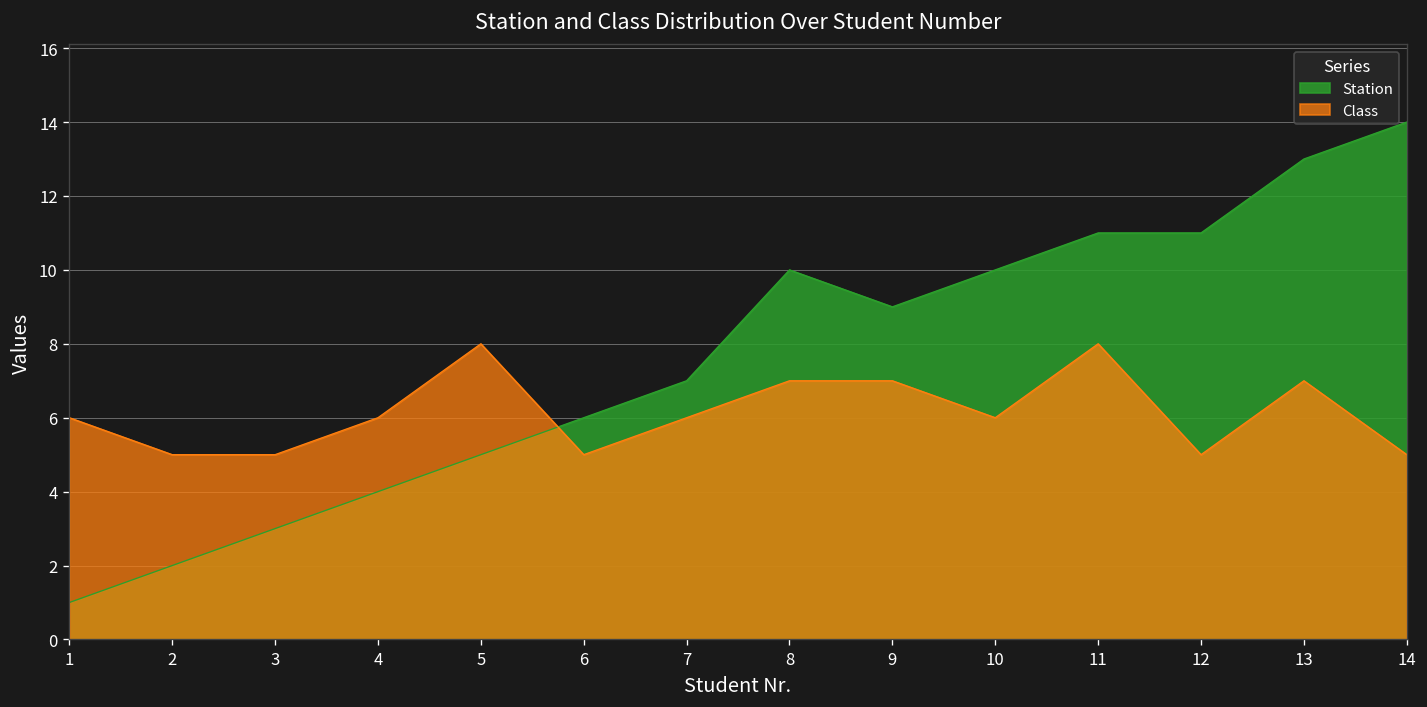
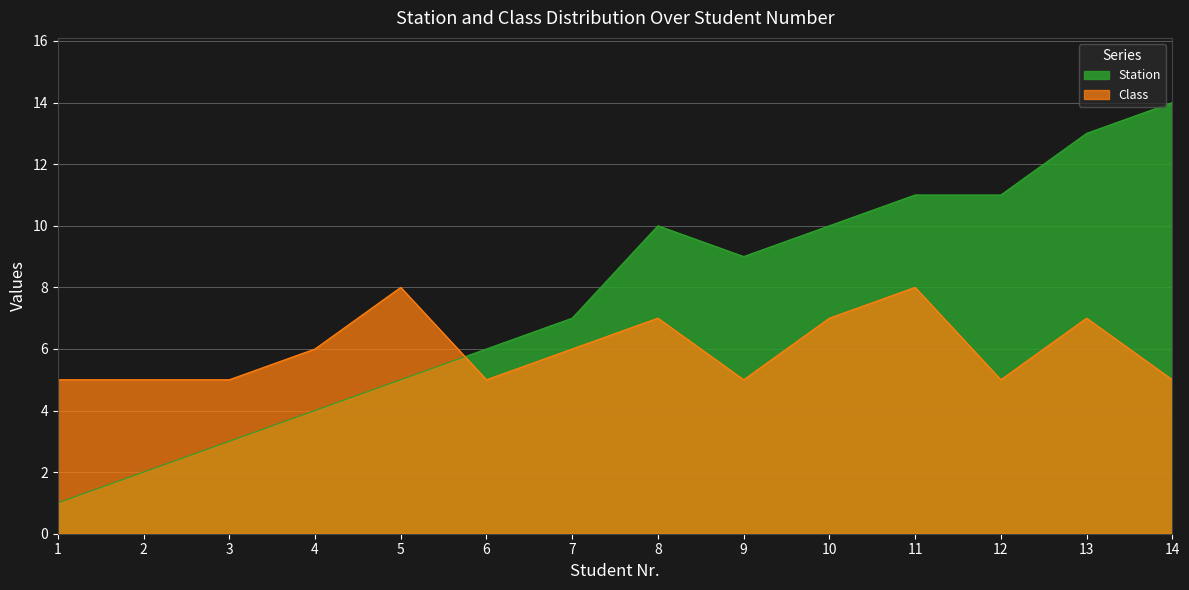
Class, 1: 6 -> 5
Class, 9: 7 -> 5
Class, 10: 6 -> 7
